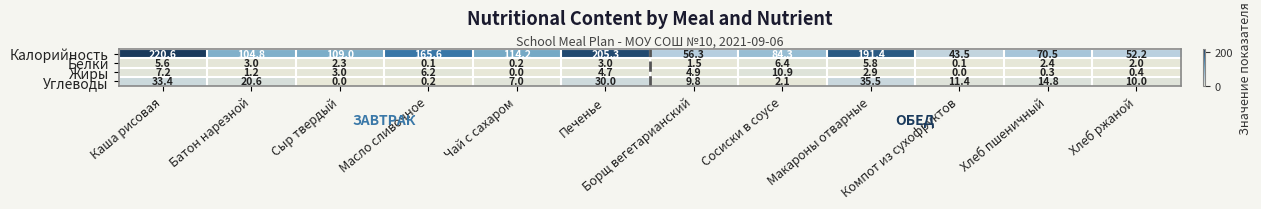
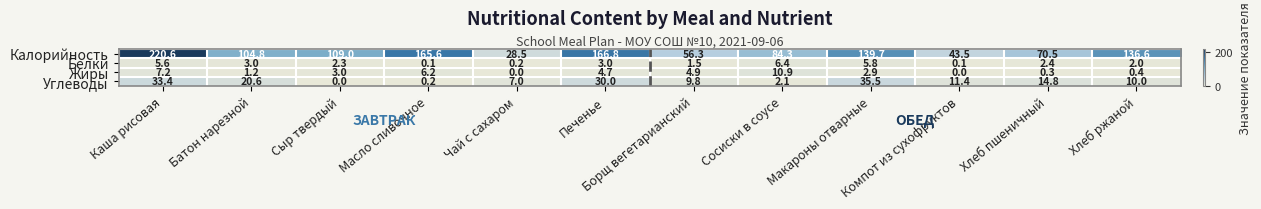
Калорийность, Чай с сахаром: 114.2 -> 28.5
Калорийность, Печенье: 205.3 -> 166.8
Калорийность, Макароны отварные: 191.4 -> 139.7
Калорийность, Хлеб ржаной: 52.2 -> 136.6
